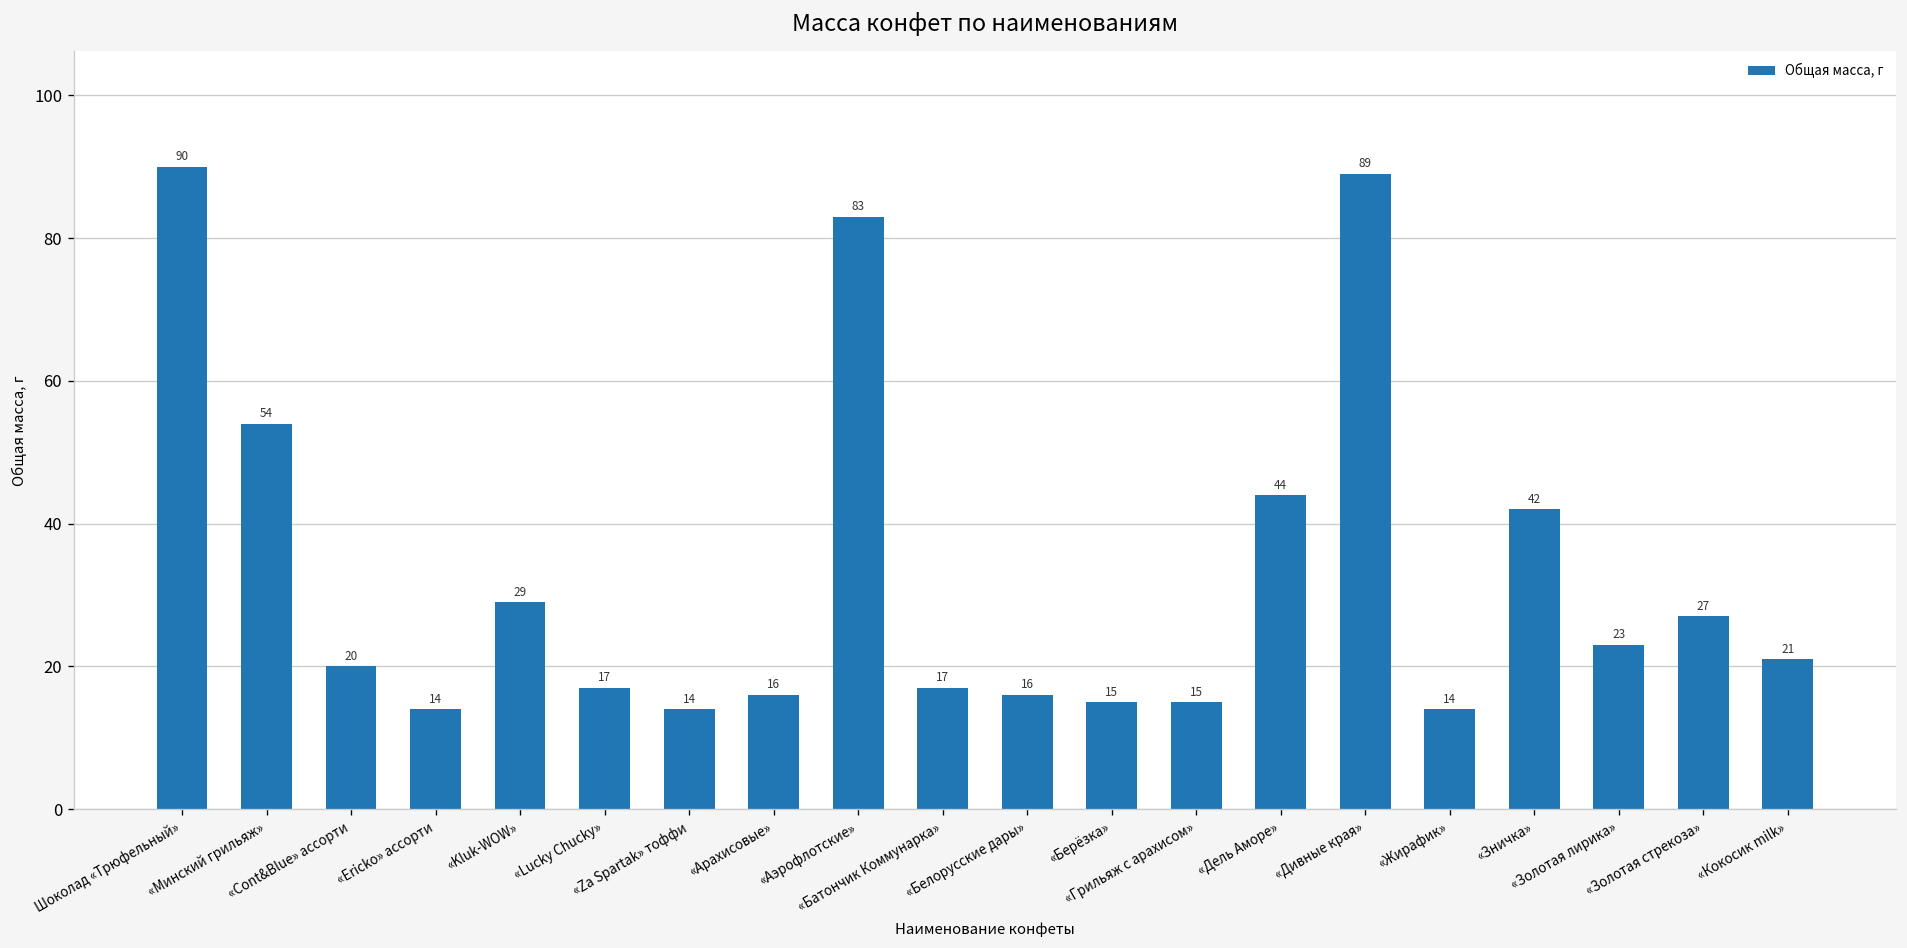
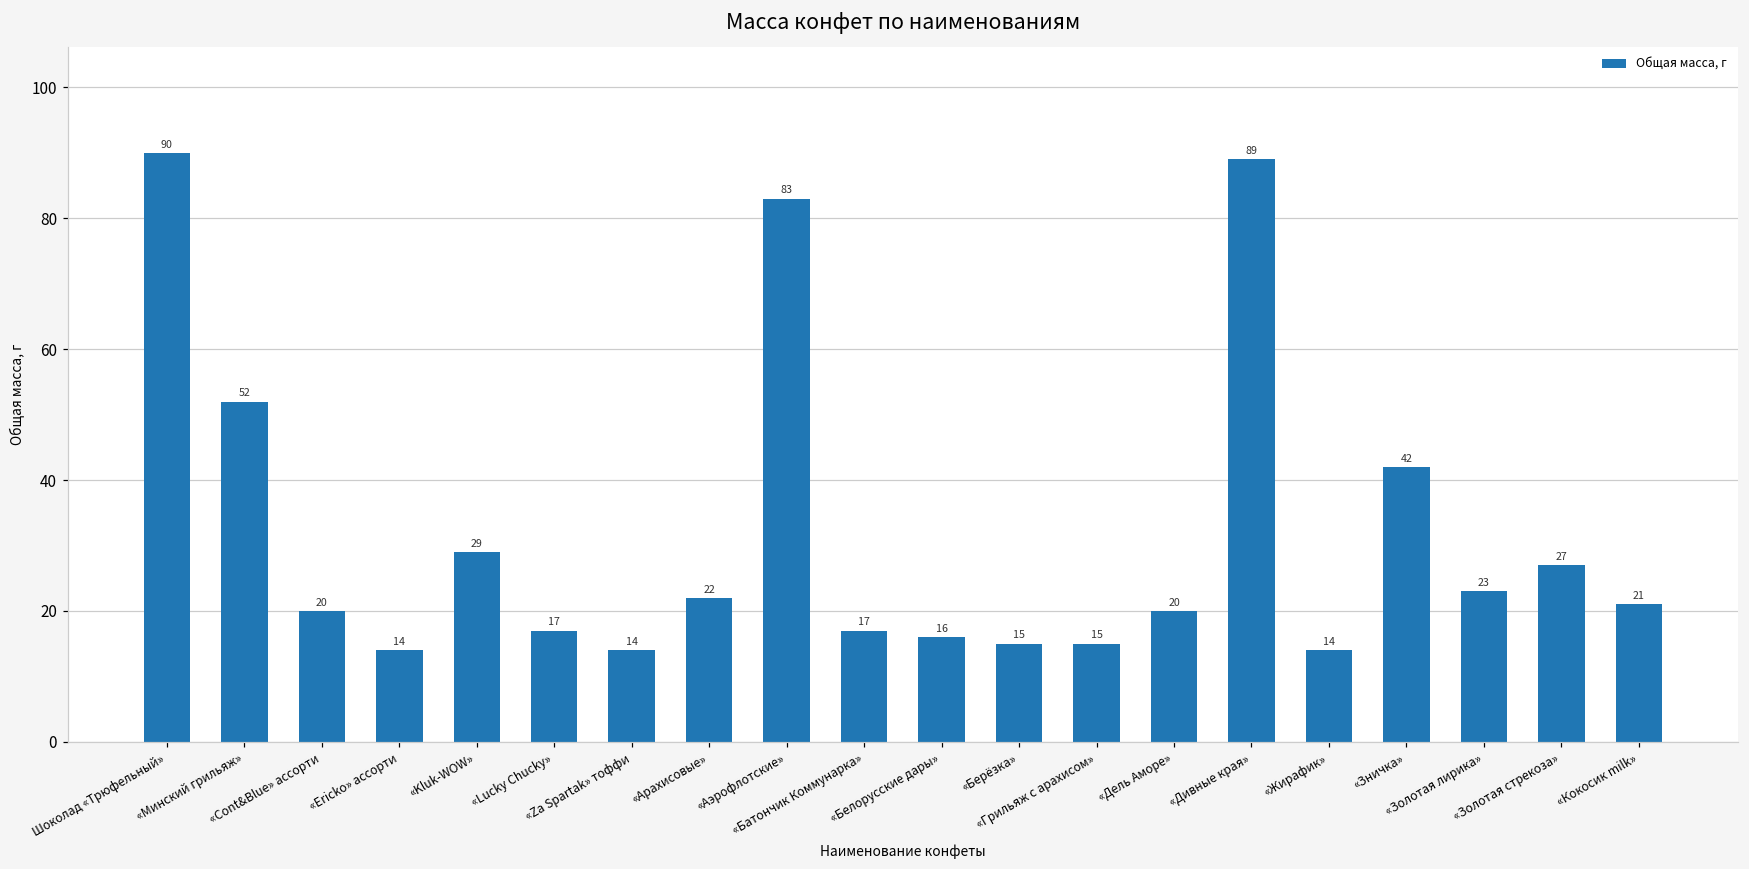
«Минский грильяж»: 54 -> 52
«Арахисовые»: 16 -> 22
«Дель Аморе»: 44 -> 20
